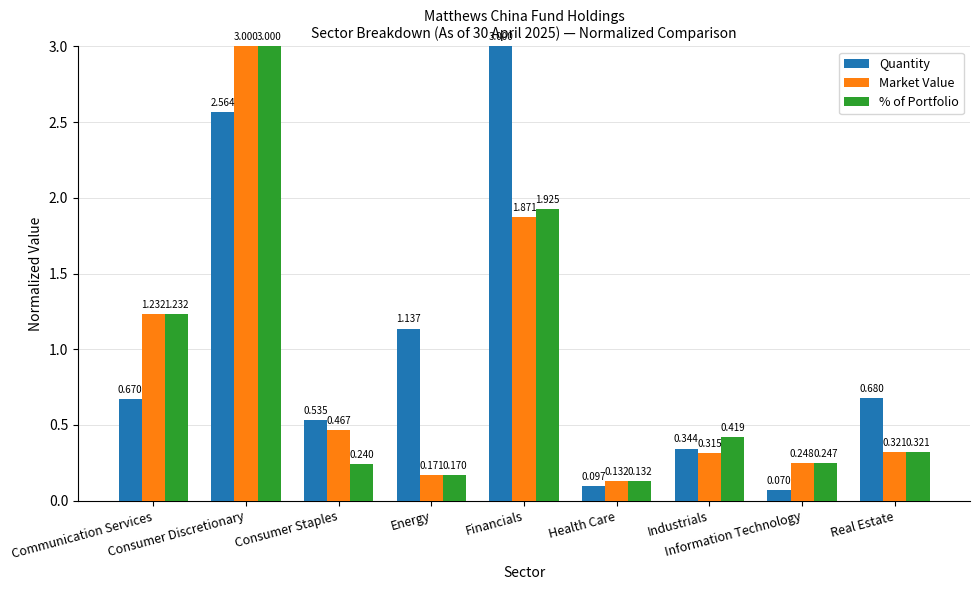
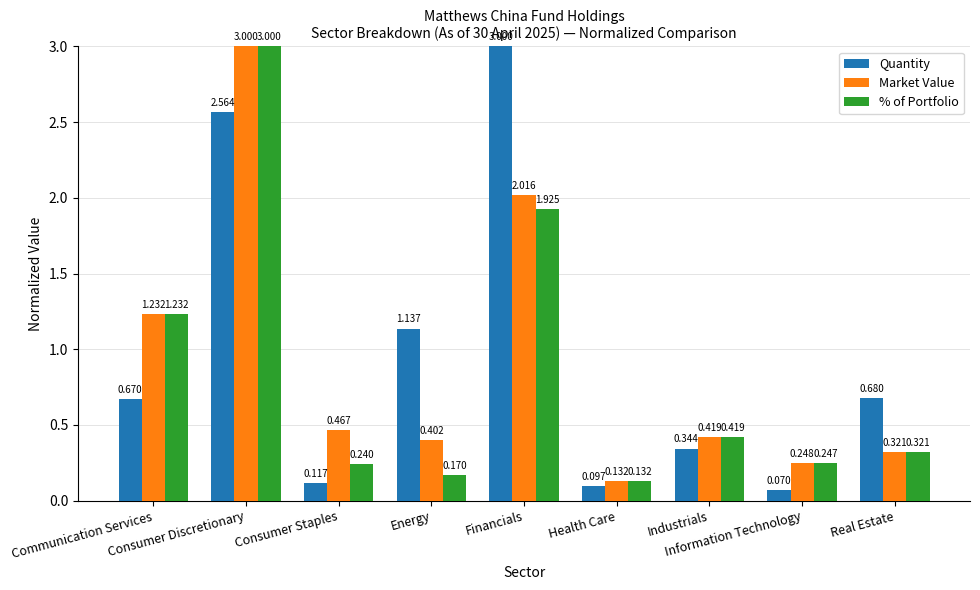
Quantity, Consumer Staples: 0.535 -> 0.117
Market Value, Energy: 0.171 -> 0.402
Market Value, Financials: 1.871 -> 2.016
Market Value, Industrials: 0.315 -> 0.419
